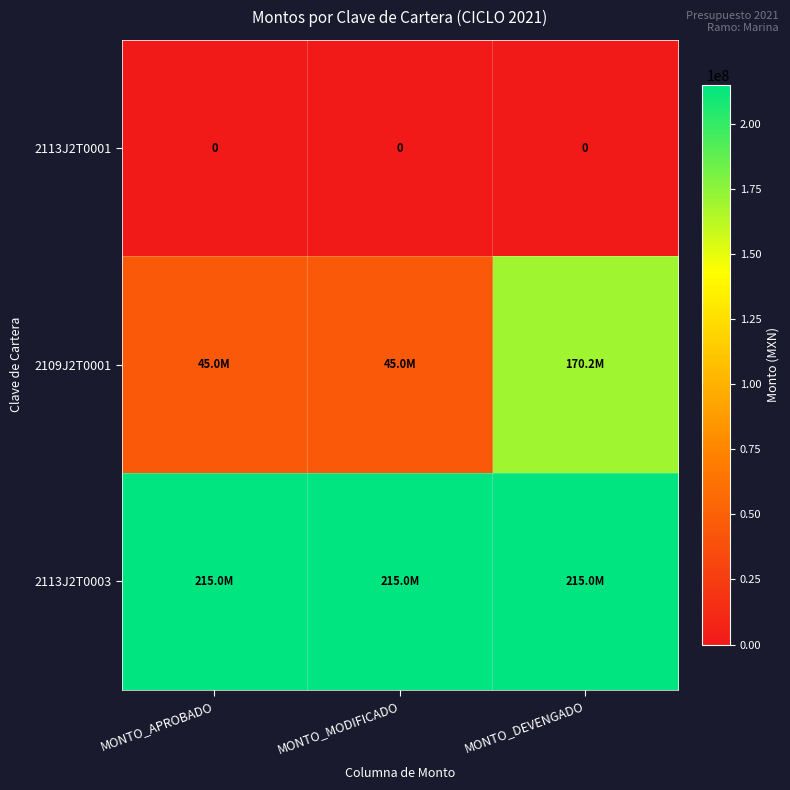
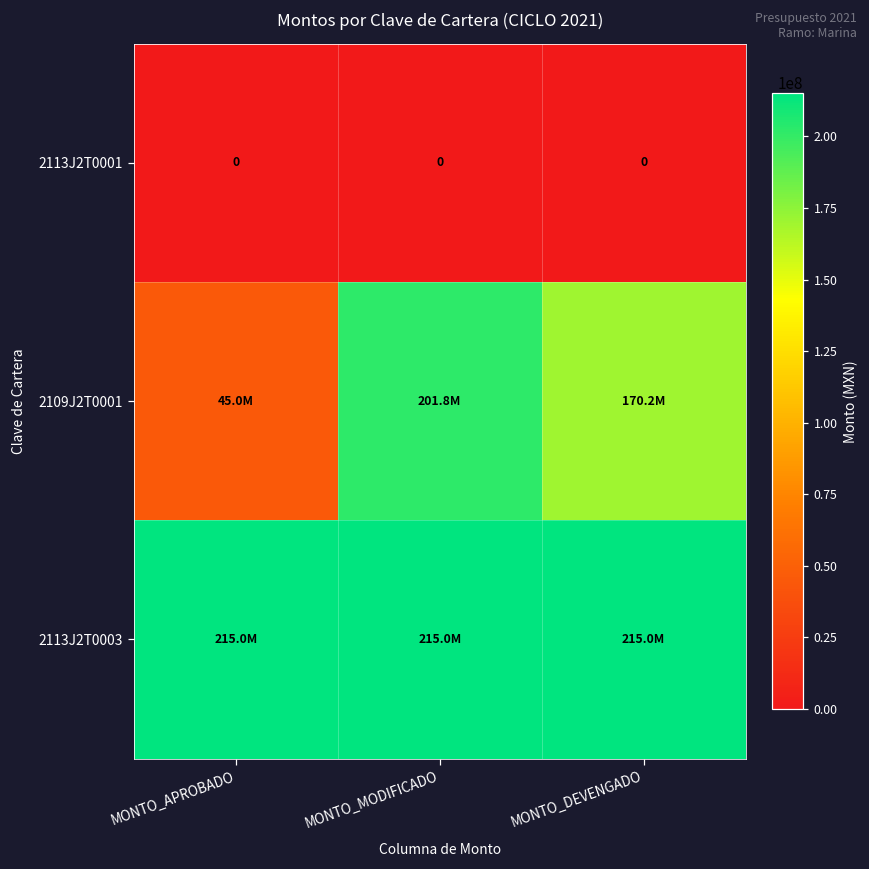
2109J2T0001, MONTO_MODIFICADO: 45.0M -> 201.8M
